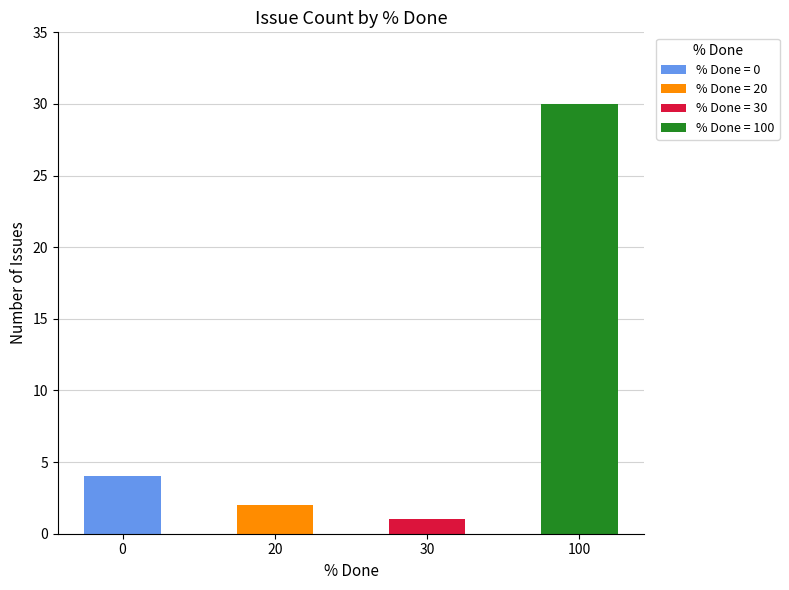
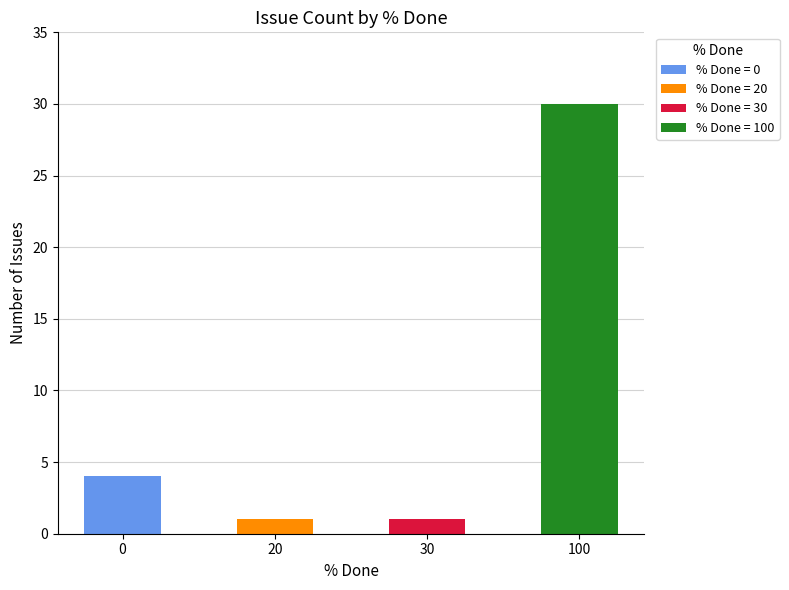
20: 2 -> 1
